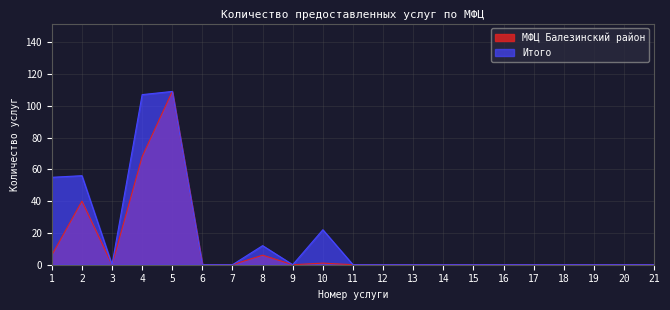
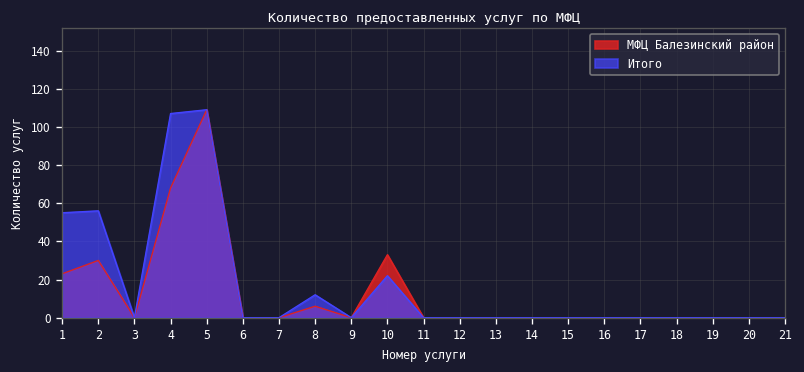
МФЦ Балезинский район, 1: 6 -> 23
МФЦ Балезинский район, 2: 40 -> 30
МФЦ Балезинский район, 10: 1 -> 33
